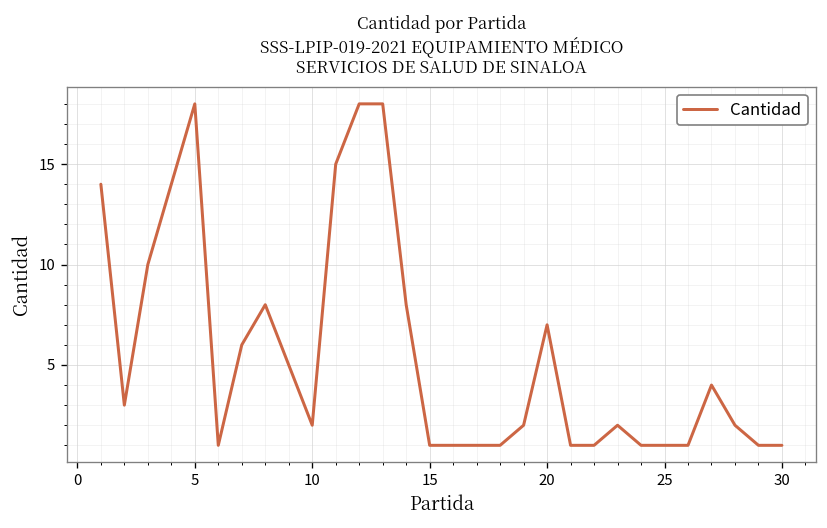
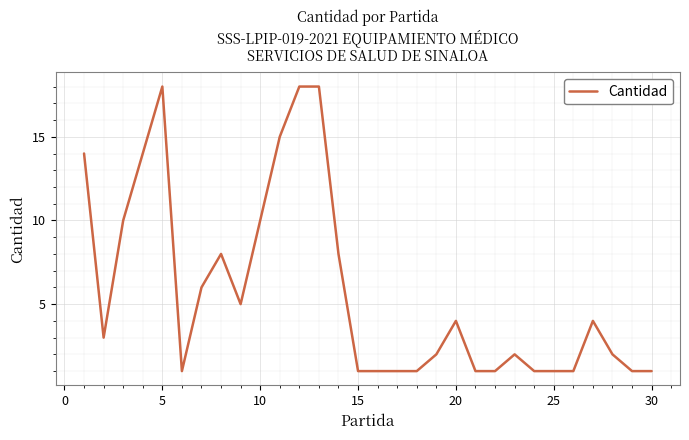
10: 2 -> 10
20: 7 -> 4
